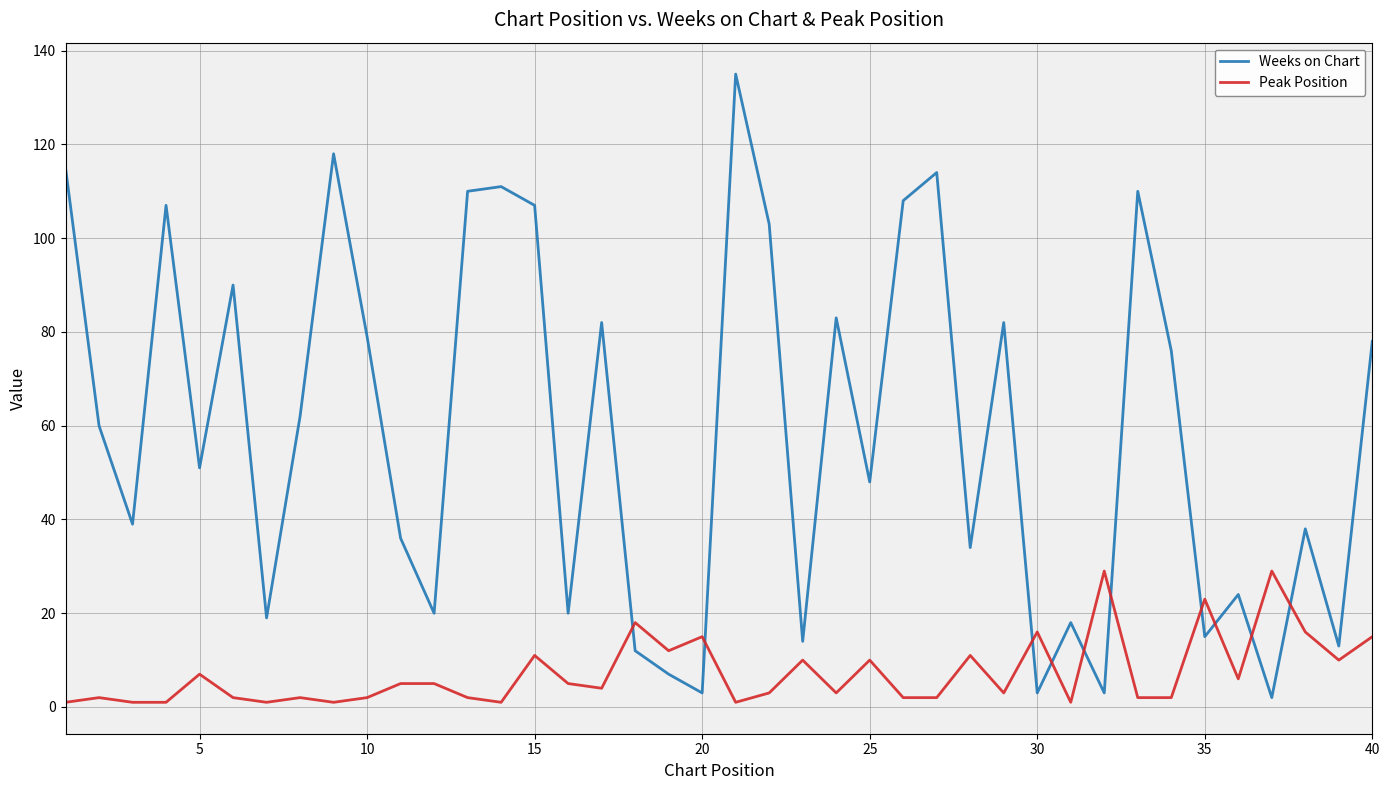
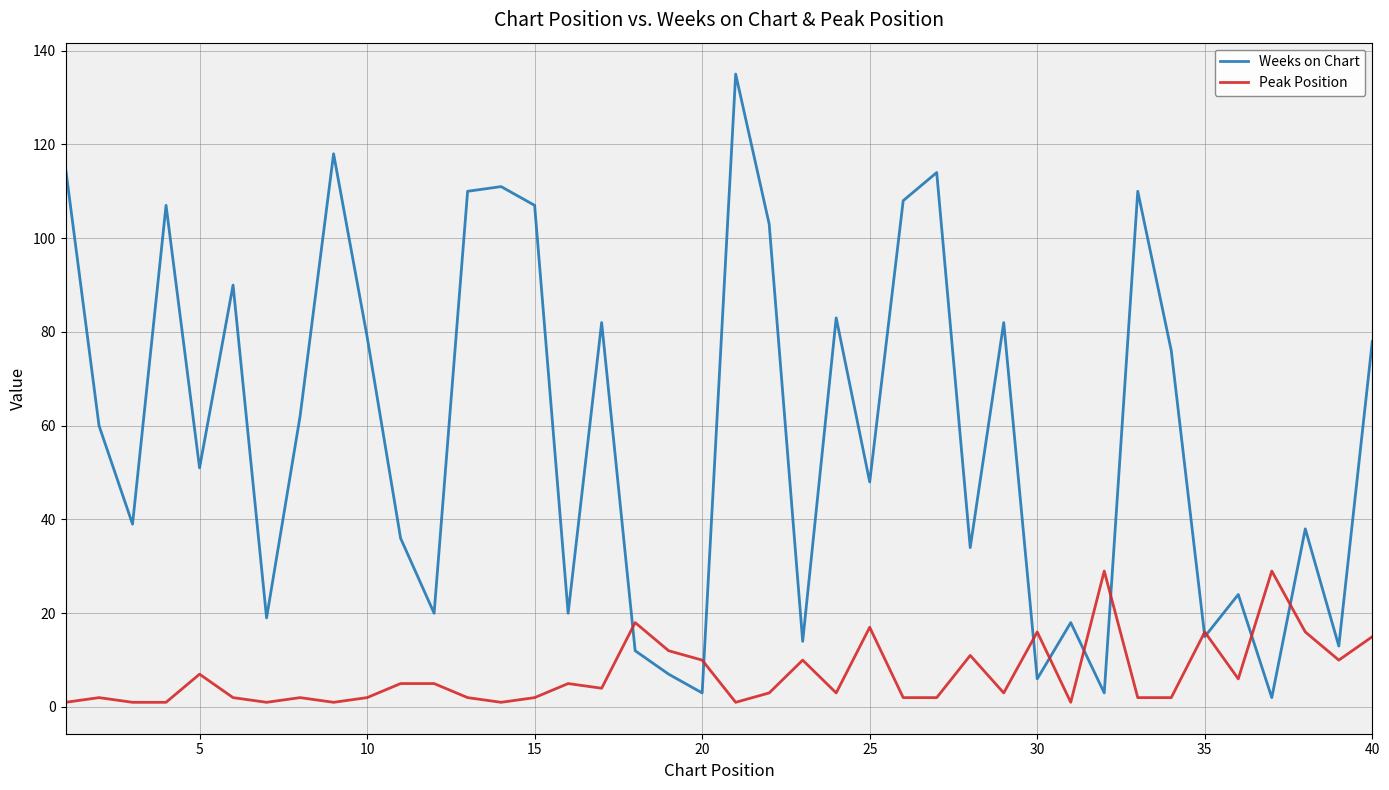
Peak Position, 15: 11 -> 2
Peak Position, 20: 15 -> 10
Peak Position, 25: 10 -> 17
Weeks on Chart, 30: 3 -> 6
Peak Position, 35: 23 -> 16
